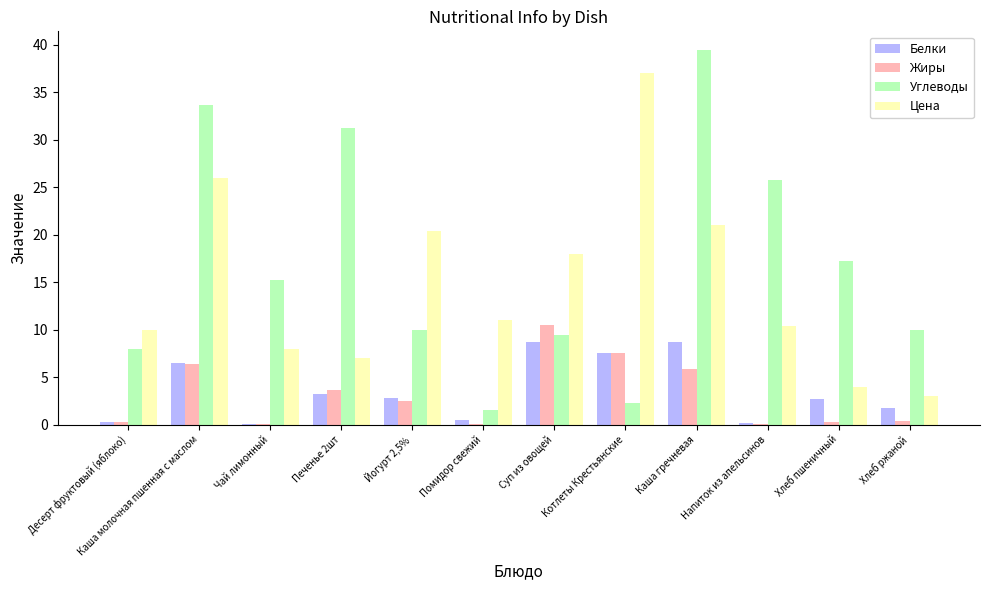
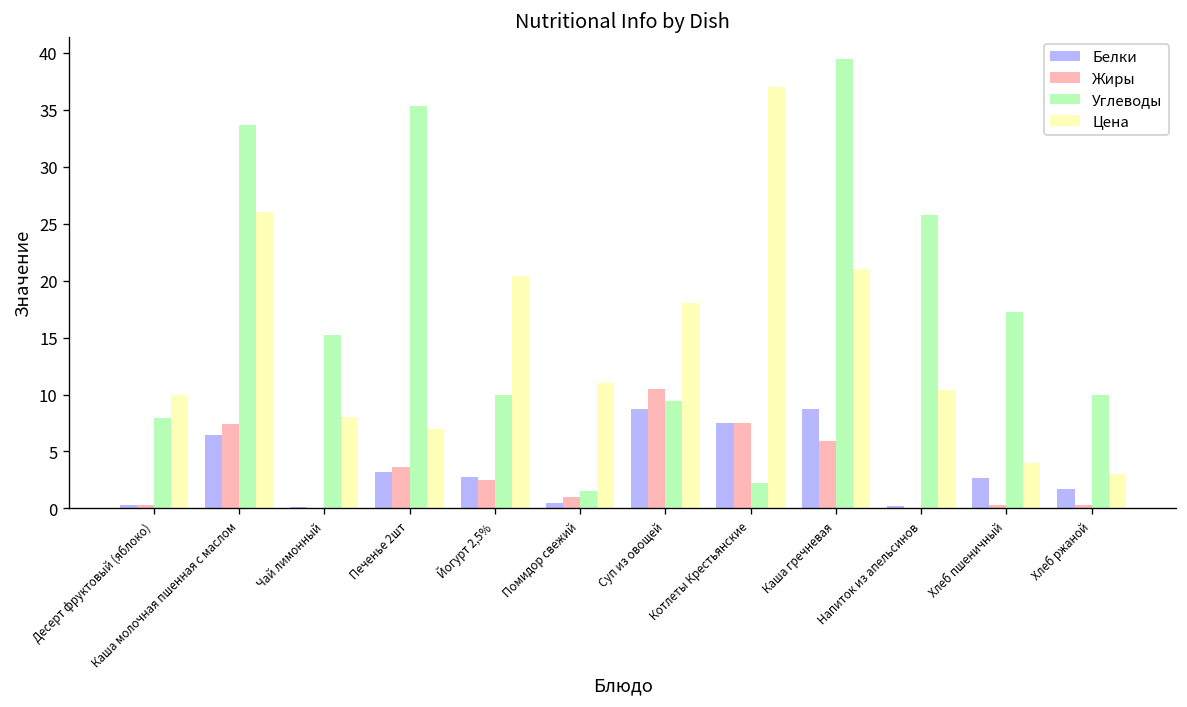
Жиры, Каша молочная пшенная с маслом: 6 -> 7
Углеводы, Печенье 2шт: 31 -> 35
Жиры, Помидор свежий: 0 -> 1
